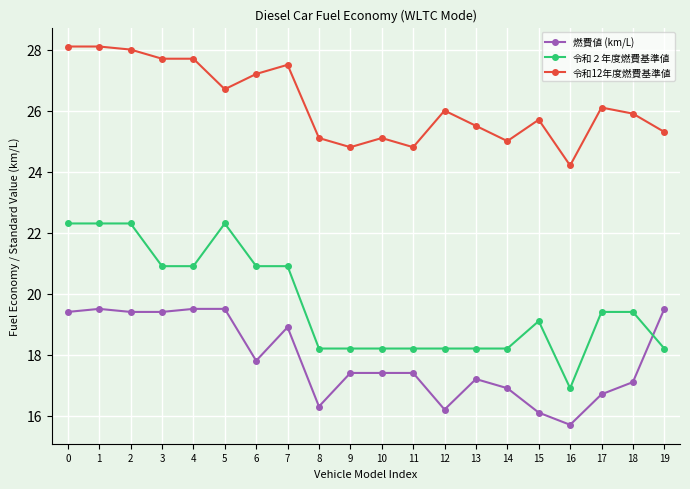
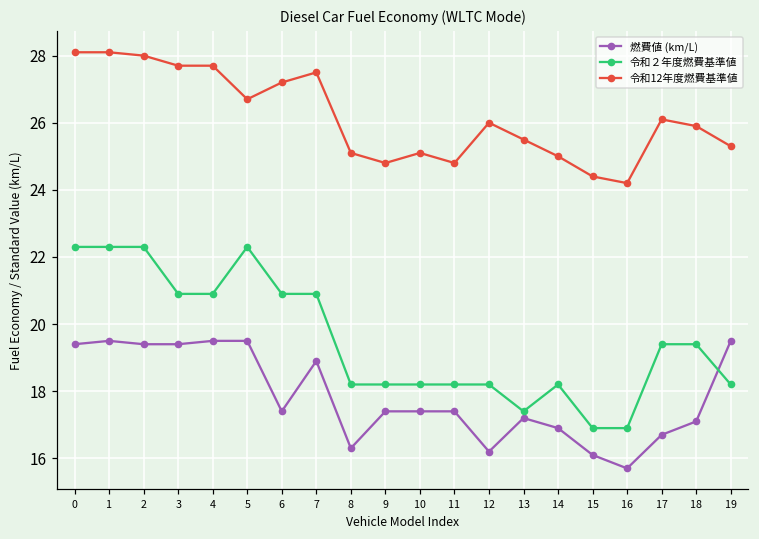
燃費値 (km/L), 6: 17.8 -> 17.4
令和２年度燃費基準値, 13: 18.2 -> 17.4
令和２年度燃費基準値, 15: 19.1 -> 16.9
令和12年度燃費基準値, 15: 25.7 -> 24.4
